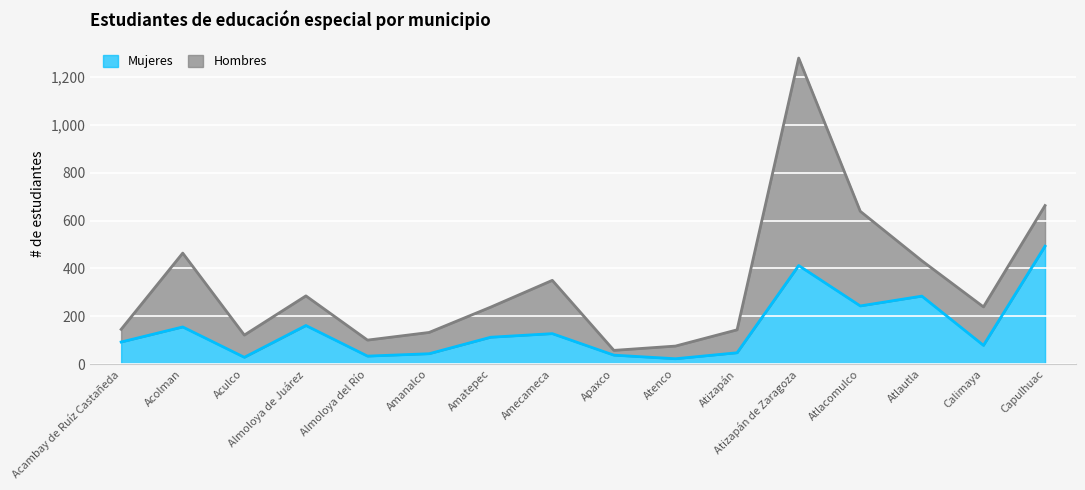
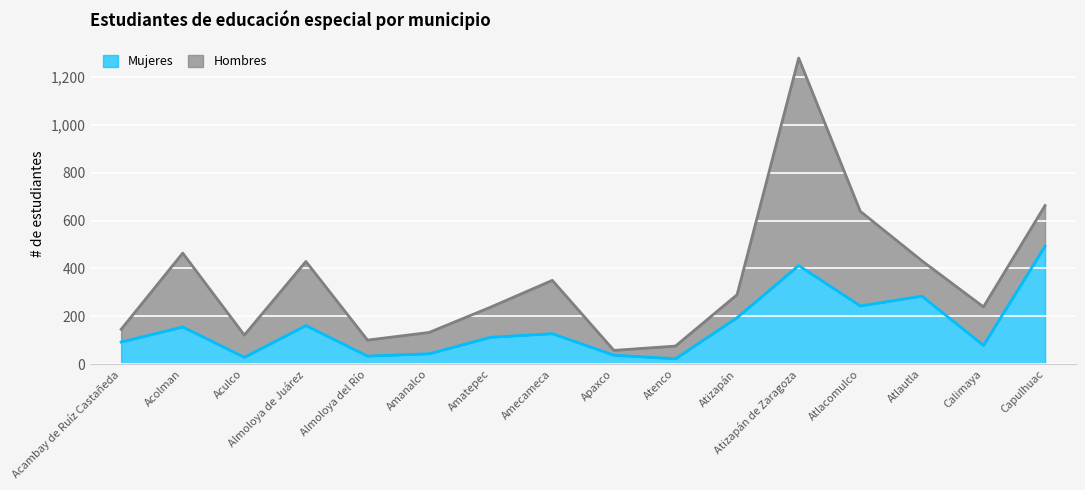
Hombres, Almoloya de Juárez: 120 -> 270
Mujeres, Atizapán: 50 -> 190
